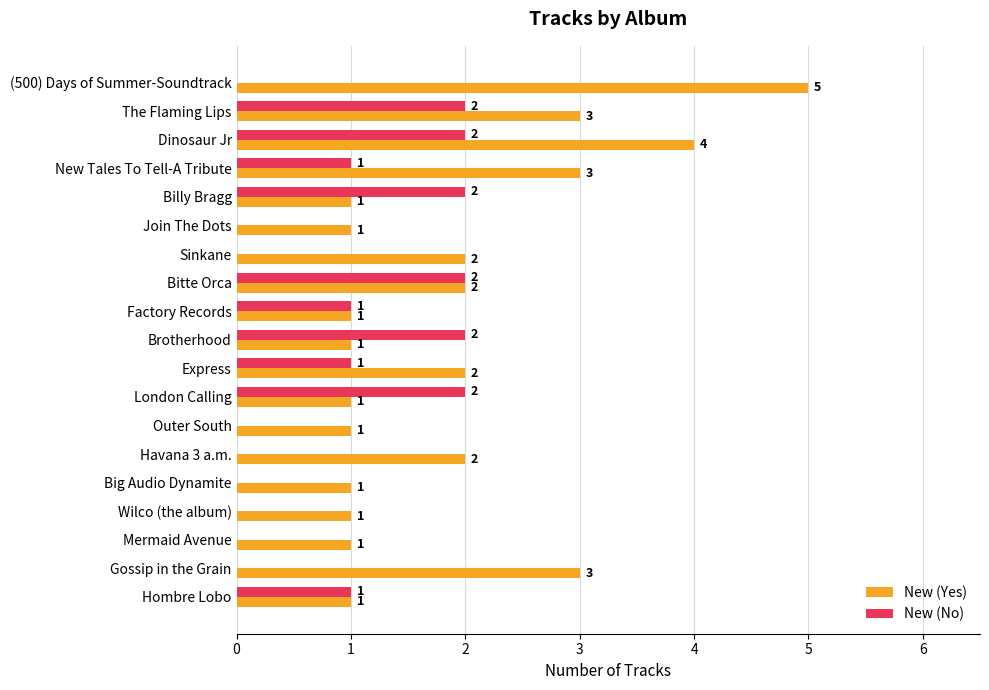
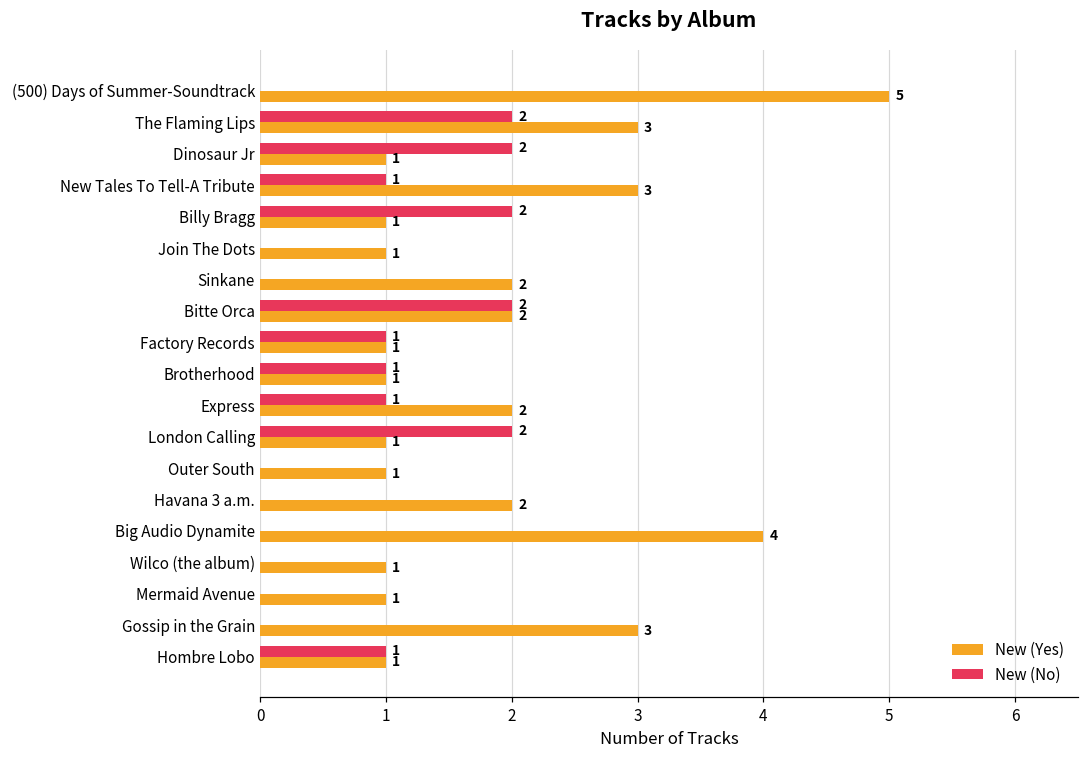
New (Yes), Dinosaur Jr: 4 -> 1
New (No), Brotherhood: 2 -> 1
New (Yes), Big Audio Dynamite: 1 -> 4
